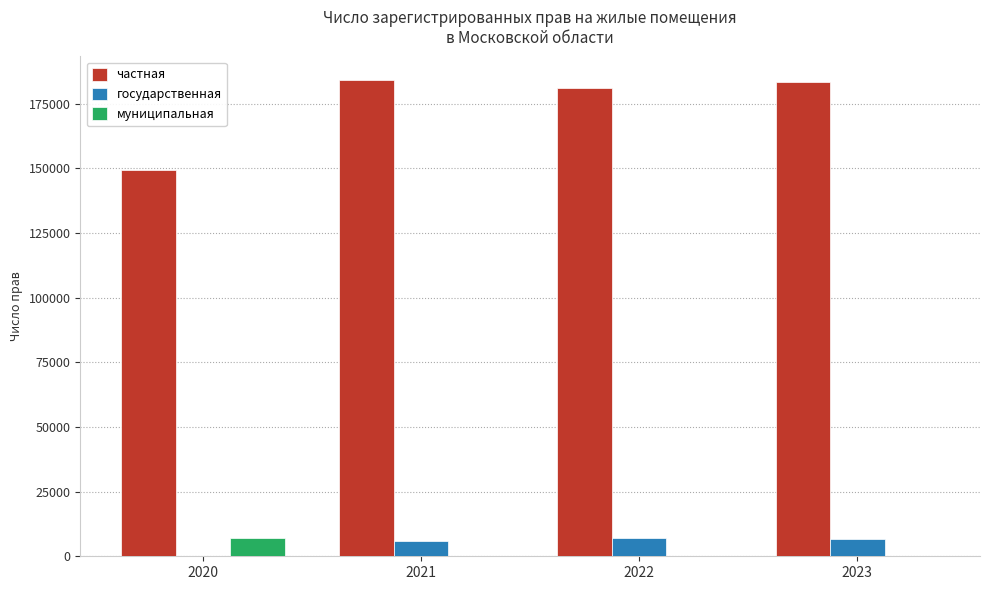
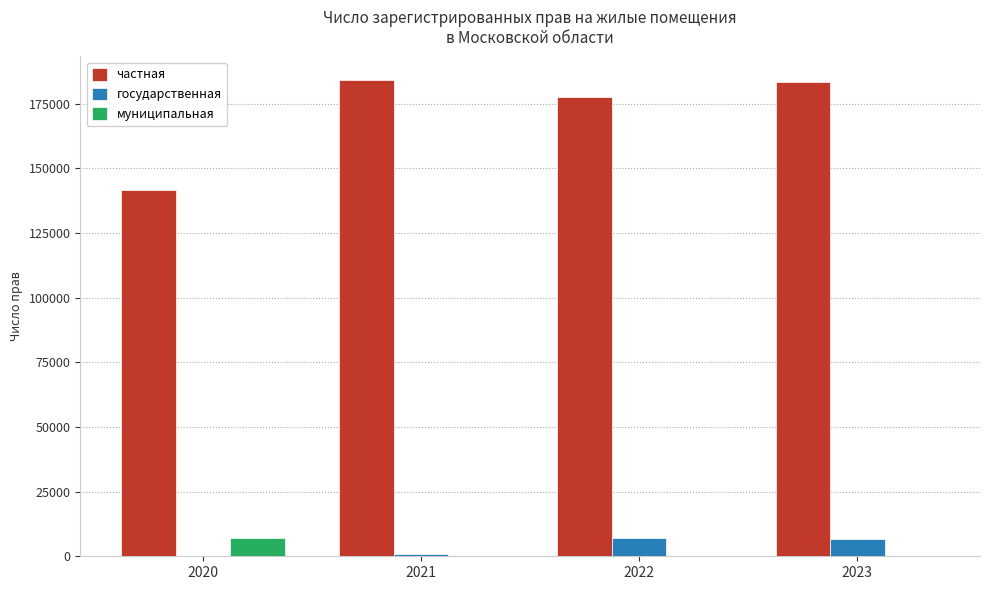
частная, 2020: 149000 -> 142000
государственная, 2021: 6000 -> 1000
частная, 2022: 181000 -> 178000
